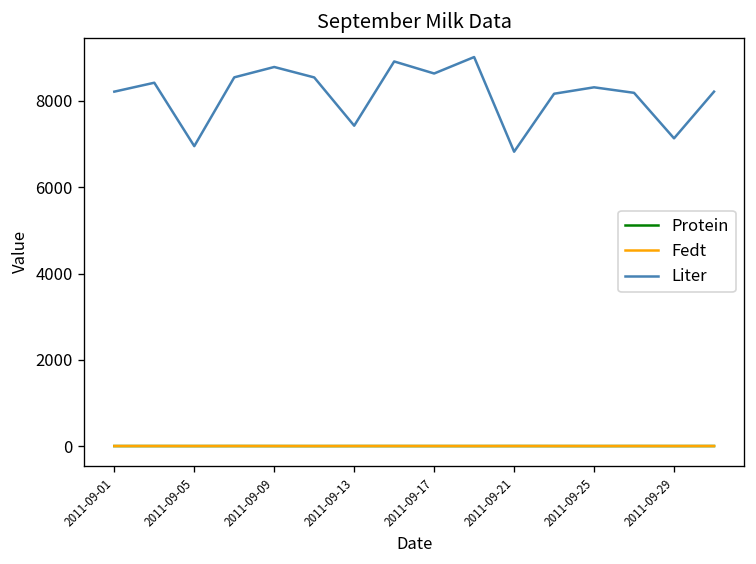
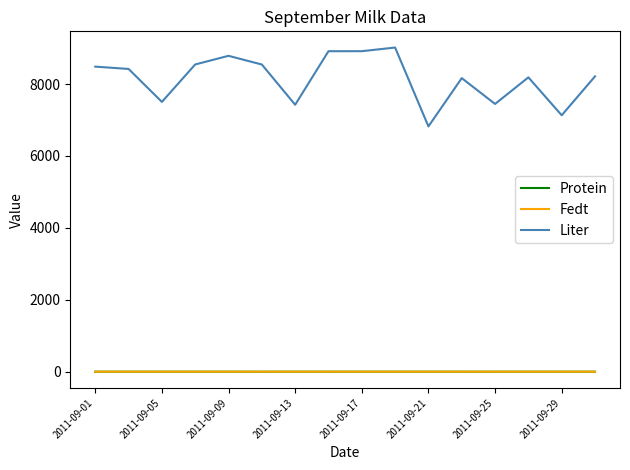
Liter, 2011-09-01: 8200 -> 8500
Liter, 2011-09-05: 7000 -> 7500
Liter, 2011-09-17: 8600 -> 8900
Liter, 2011-09-25: 8300 -> 7400
